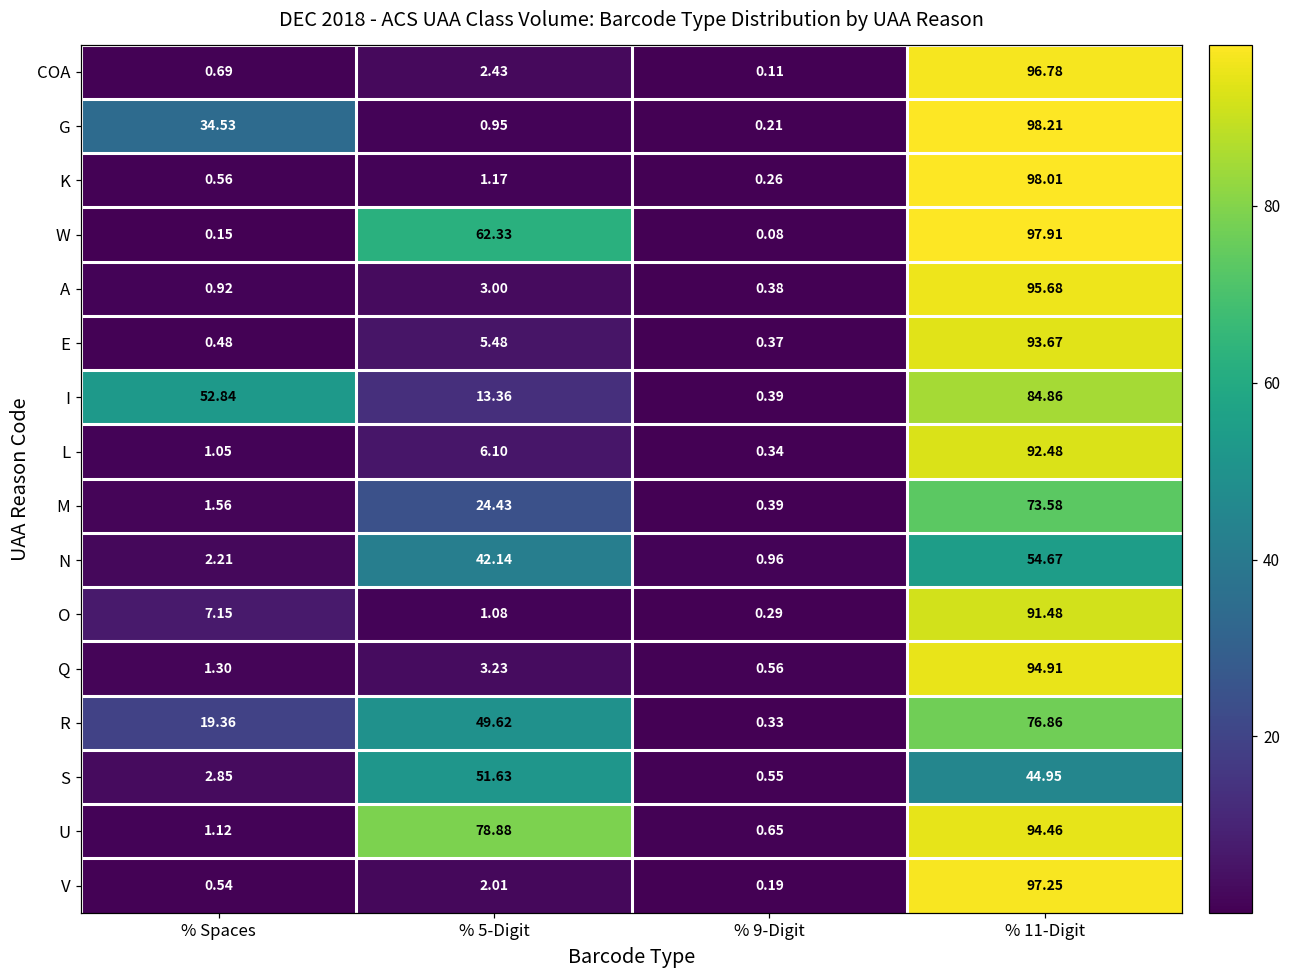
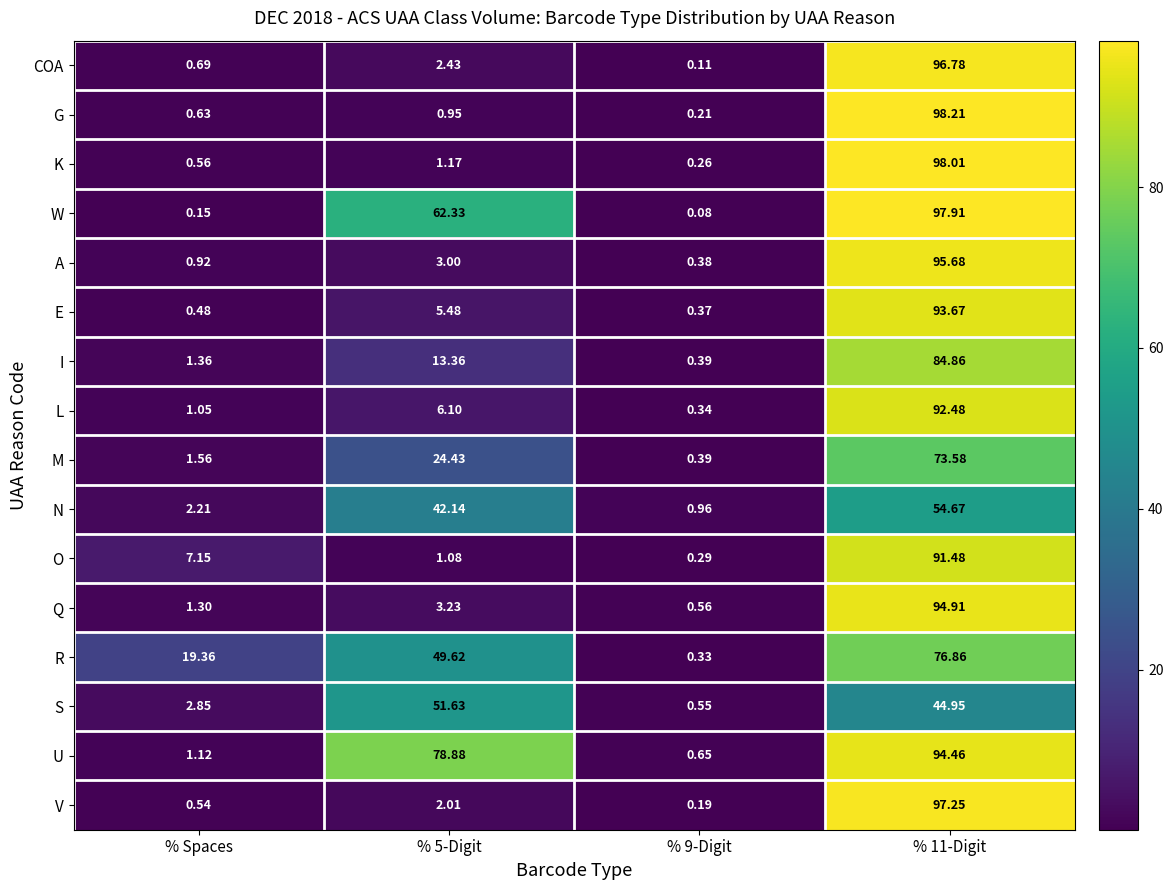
G, % Spaces: 34.53 -> 0.63
I, % Spaces: 52.84 -> 1.36
